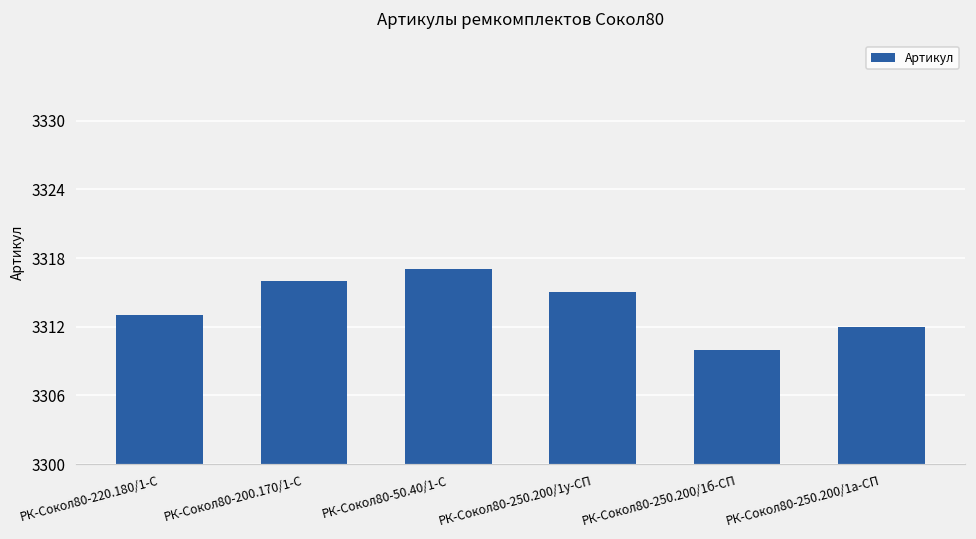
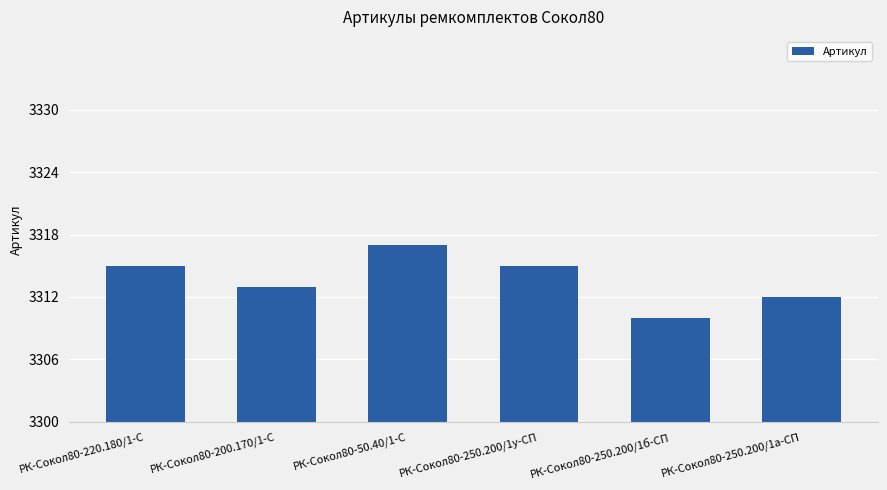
РК-Сокол80-220.180/1-С: 3313 -> 3315
РК-Сокол80-200.170/1-С: 3316 -> 3313
